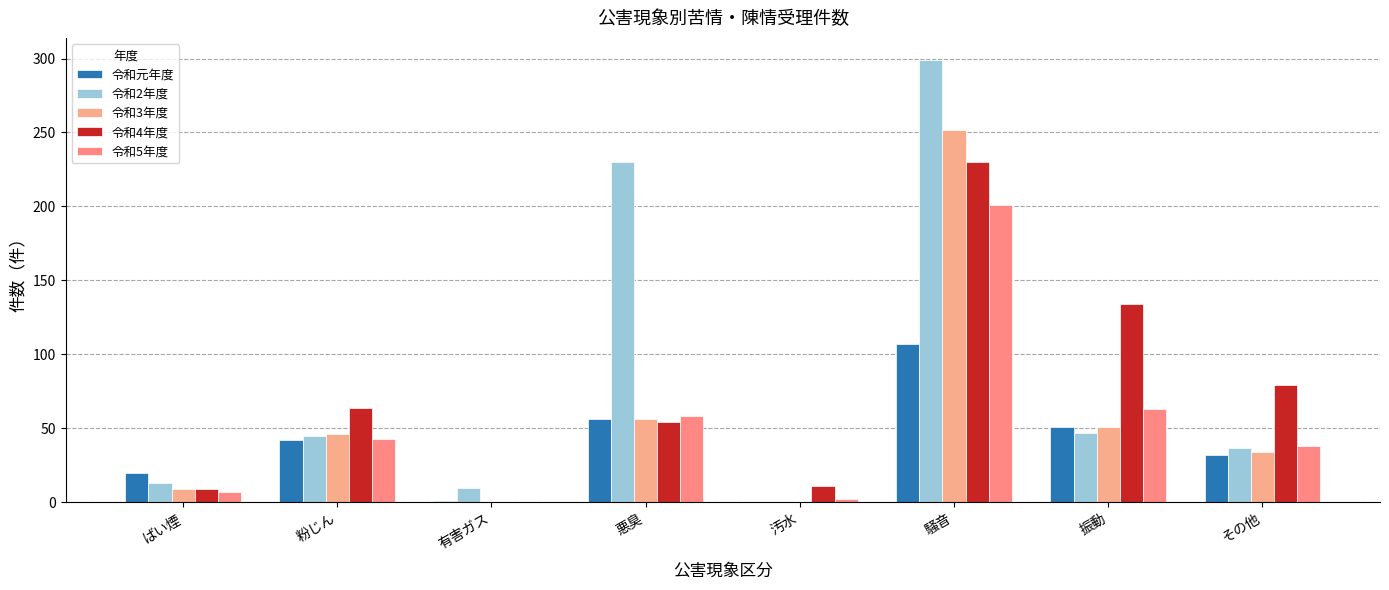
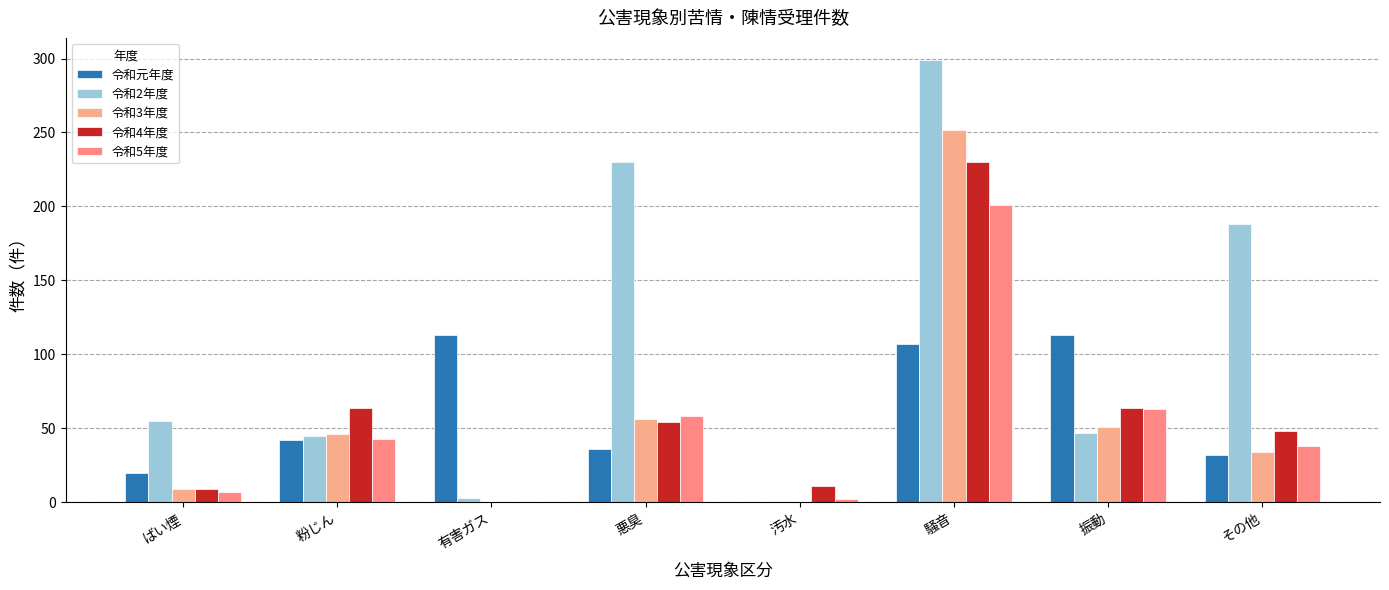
令和2年度, ばい煙: 13 -> 55
令和元年度, 有害ガス: 1 -> 113
令和2年度, 有害ガス: 10 -> 3
令和元年度, 悪臭: 56 -> 36
令和元年度, 振動: 51 -> 113
令和4年度, 振動: 134 -> 64
令和2年度, その他: 37 -> 188
令和4年度, その他: 79 -> 48
